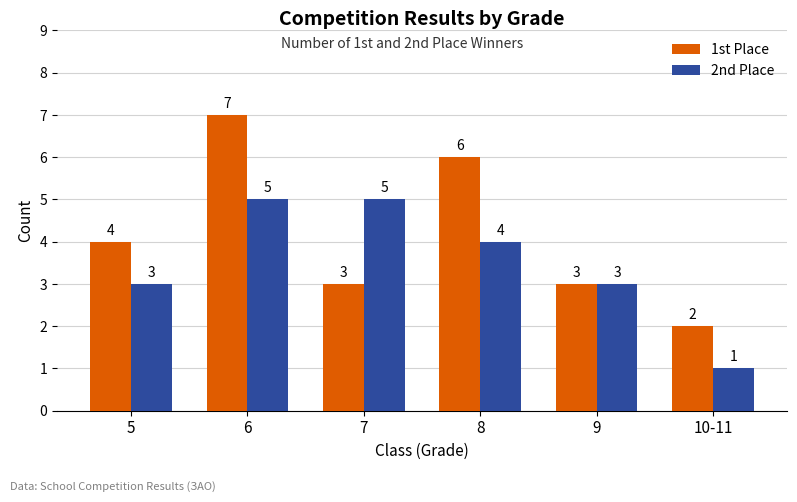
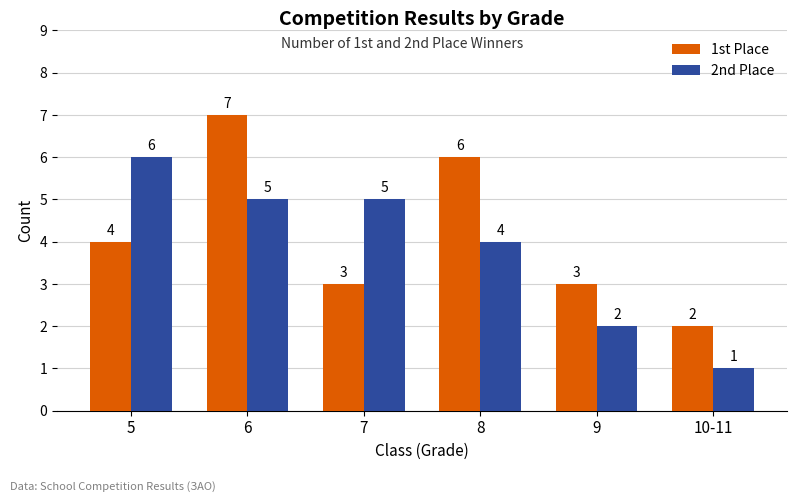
2nd Place, 5: 3 -> 6
2nd Place, 9: 3 -> 2
